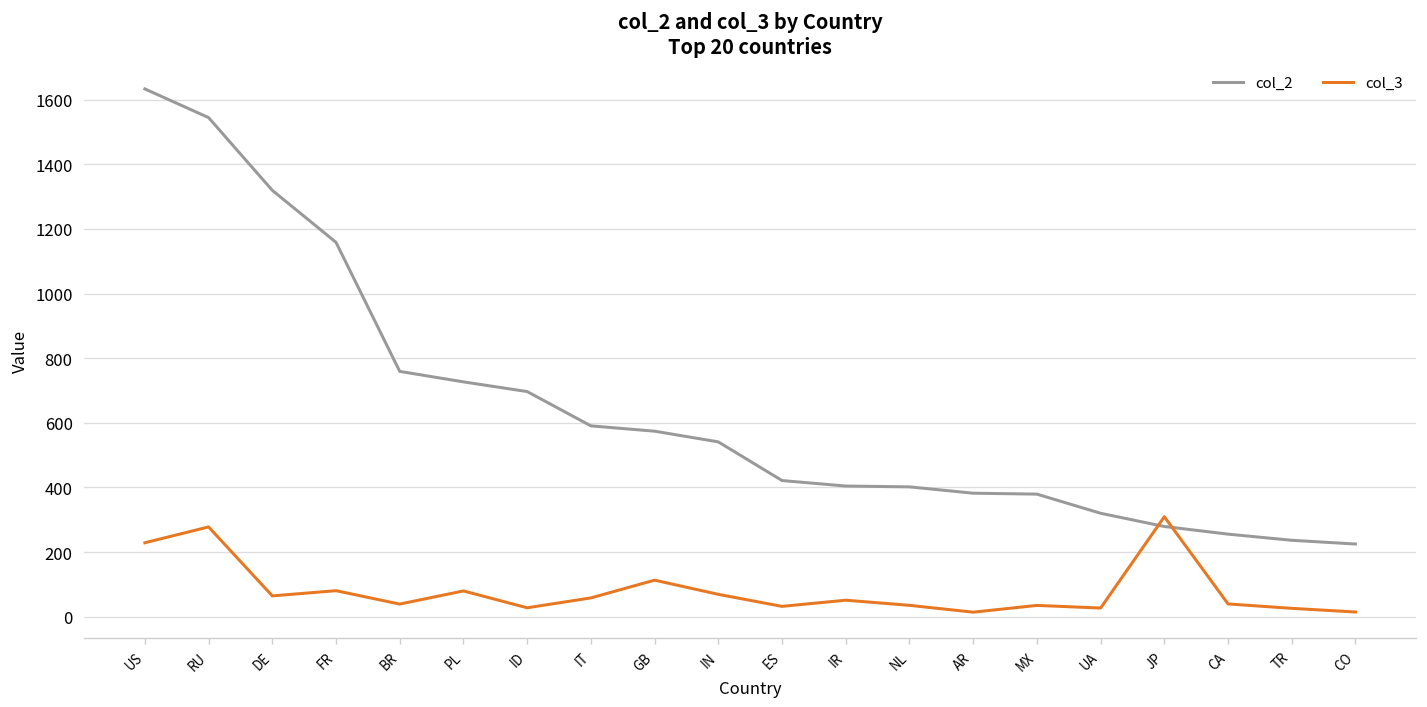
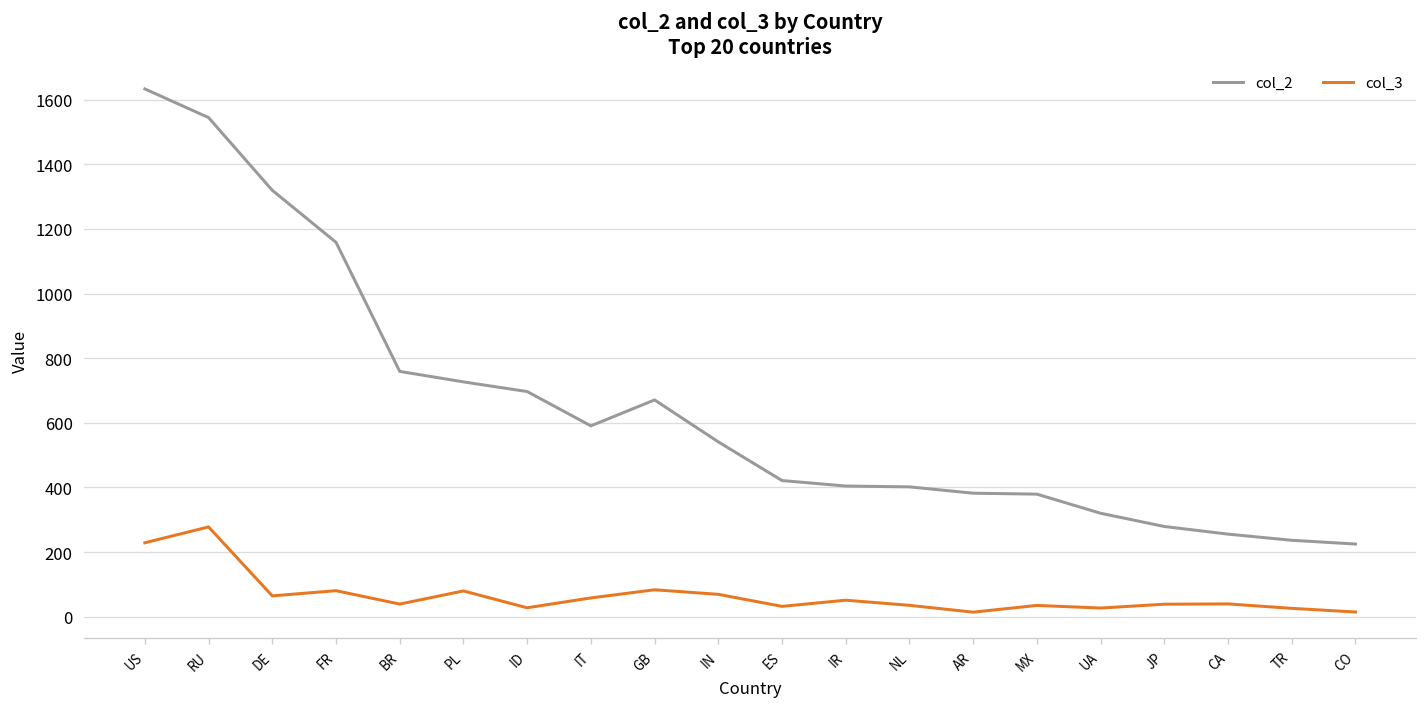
col_2, GB: 570 -> 670
col_3, GB: 110 -> 80
col_3, JP: 310 -> 40
